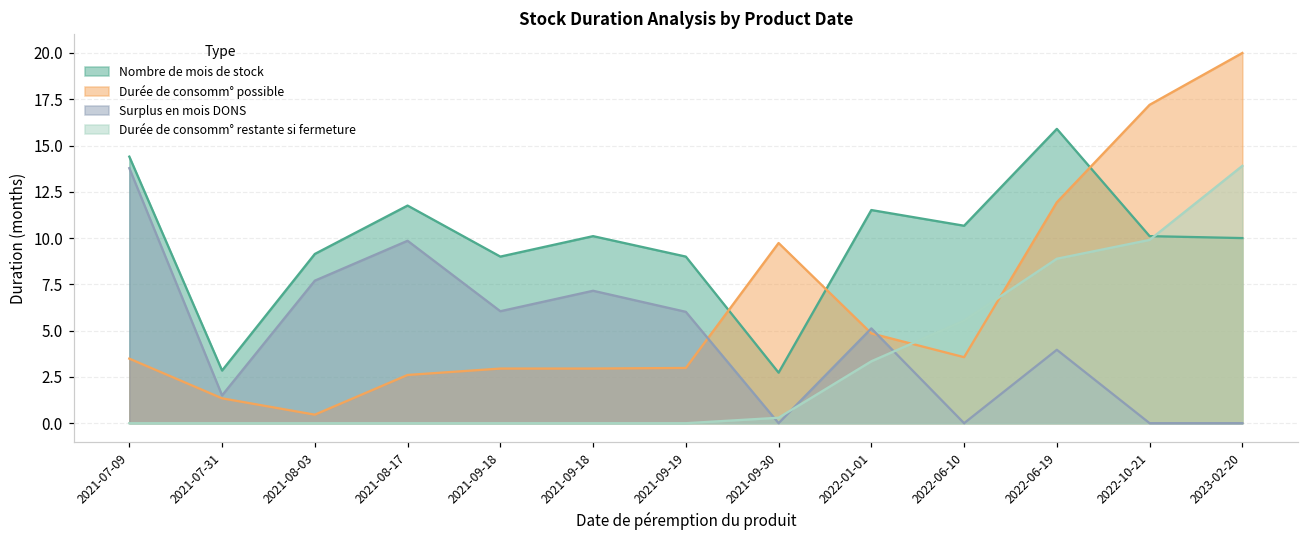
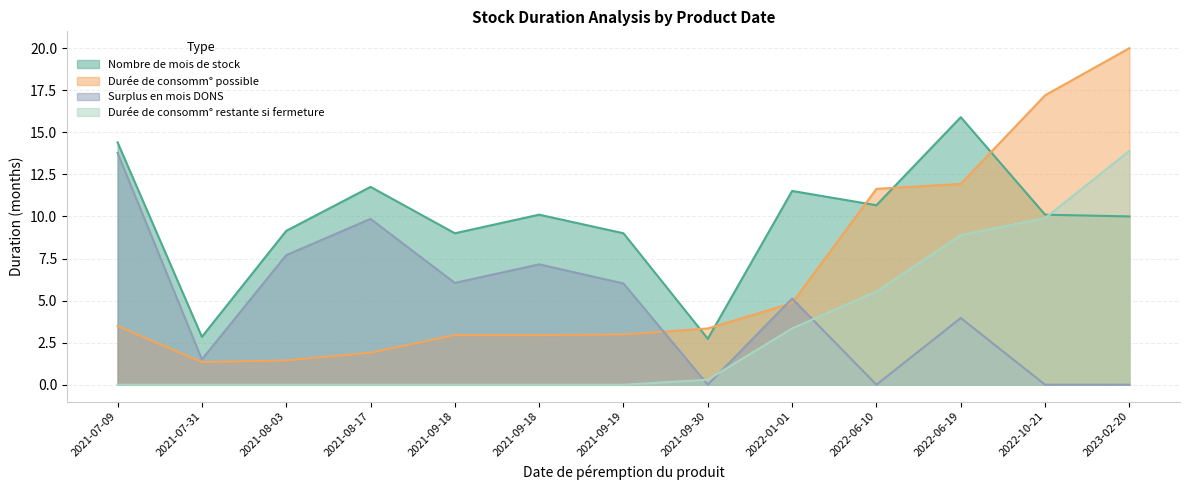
Durée de consomm° possible, 2021-08-03: 0.5 -> 1.4
Durée de consomm° possible, 2021-08-17: 2.6 -> 1.9
Durée de consomm° possible, 2021-09-30: 9.7 -> 3.3
Durée de consomm° possible, 2022-06-10: 3.6 -> 11.6
